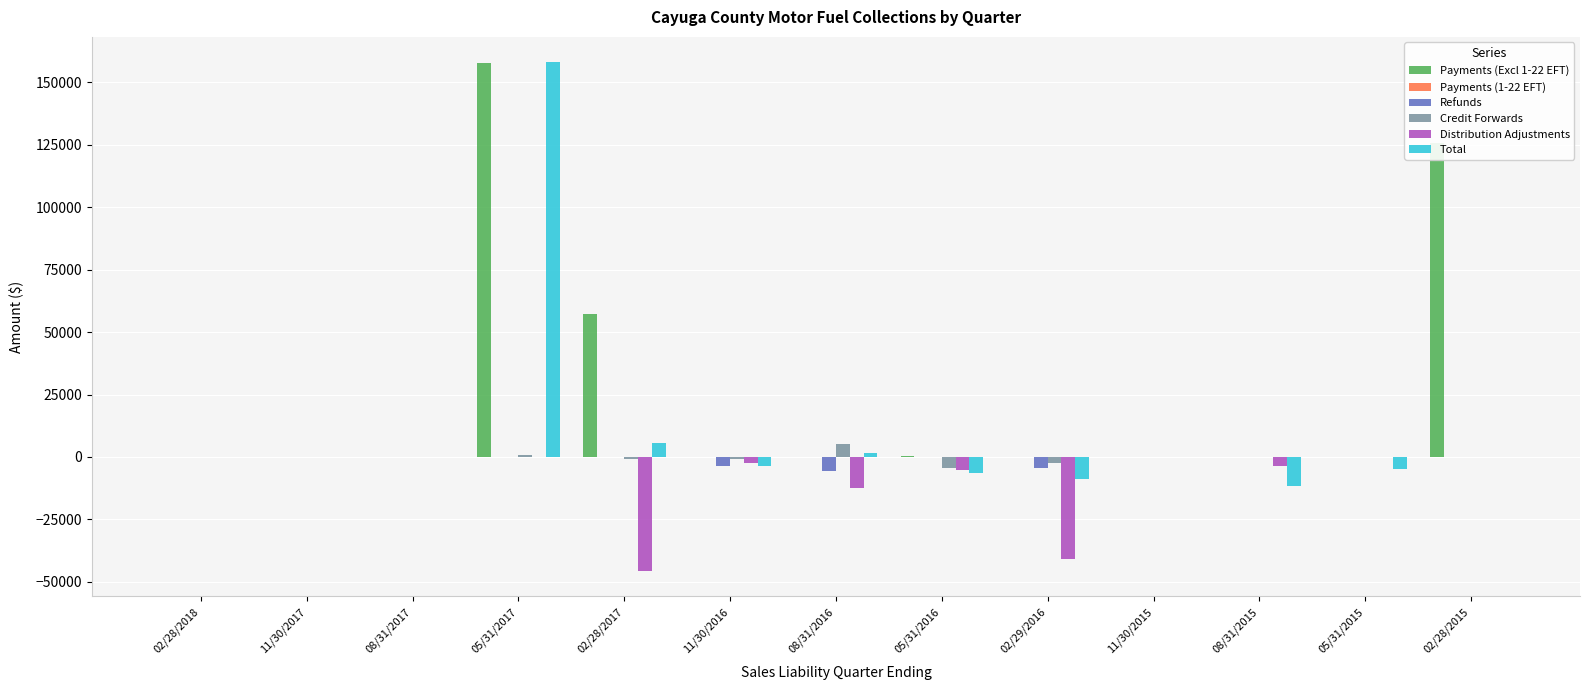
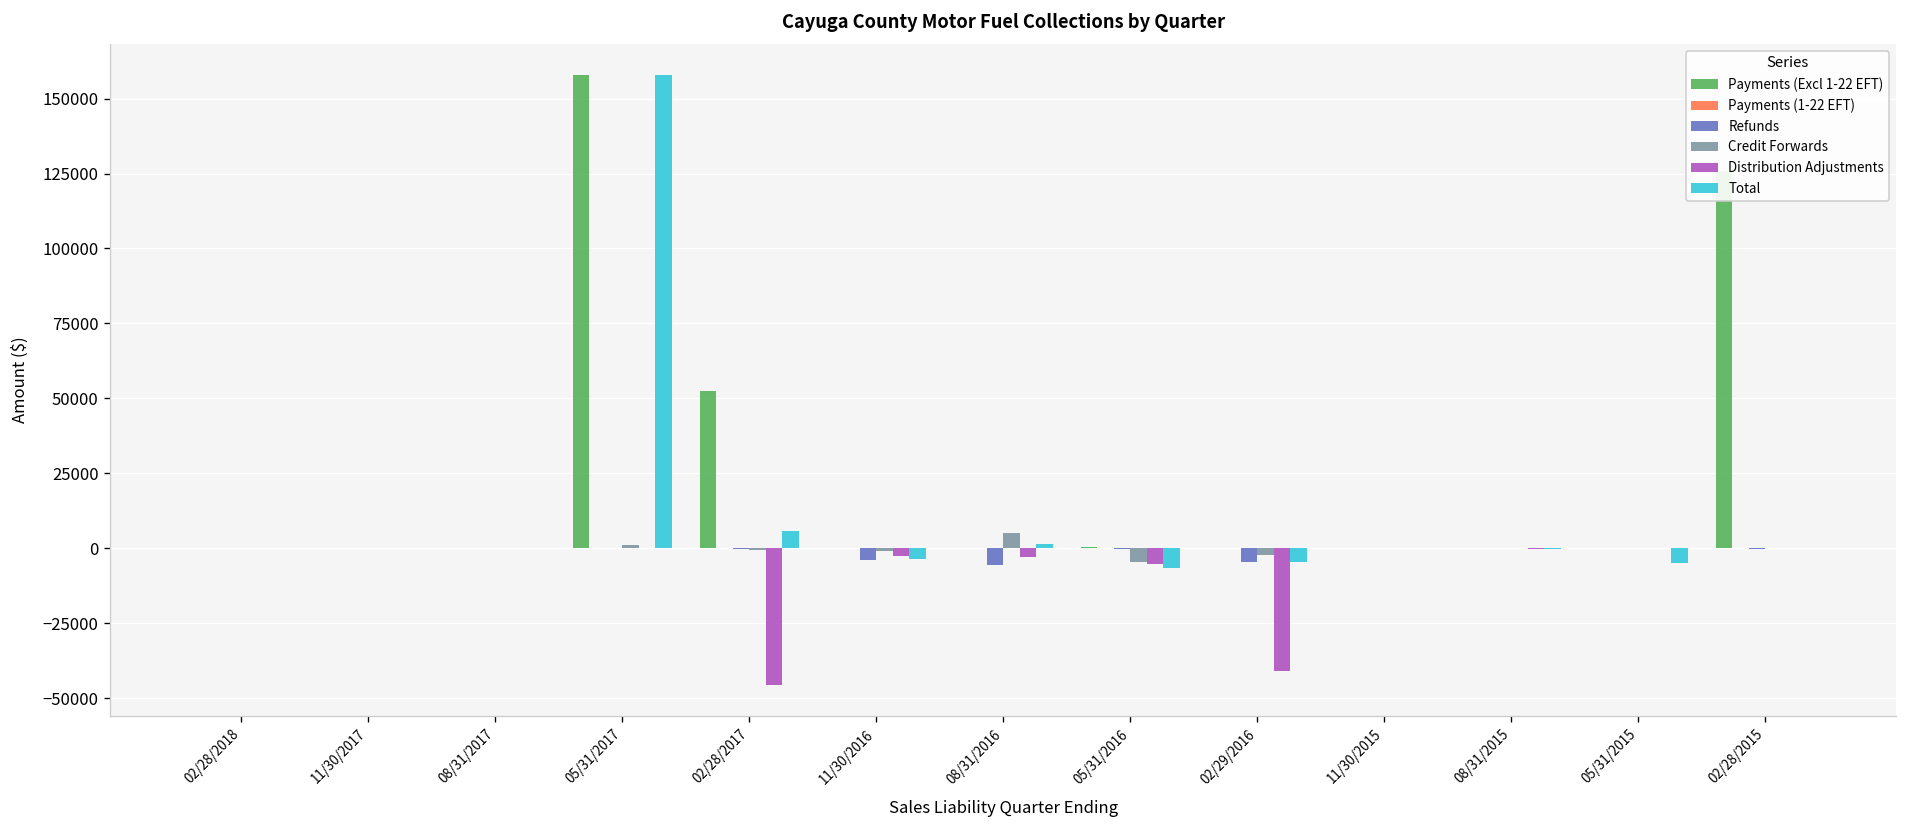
Payments (Excl 1-22 EFT), 02/28/2017: 57000 -> 52000
Distribution Adjustments, 08/31/2016: -12000 -> -3000
Total, 02/29/2016: -9000 -> -5000
Distribution Adjustments, 08/31/2015: -4000 -> 0
Total, 08/31/2015: -11000 -> 0
